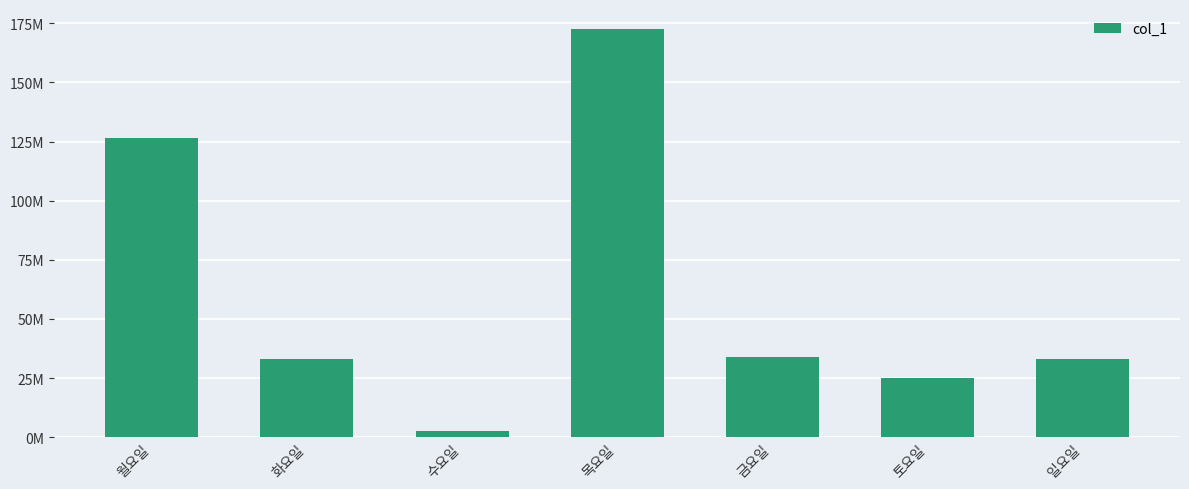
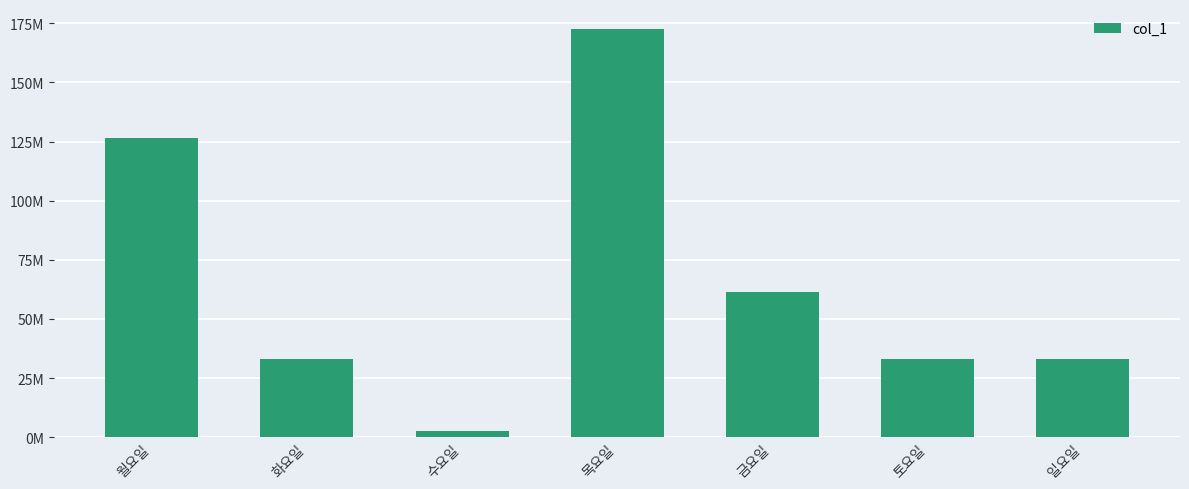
금요일: 34000000 -> 62000000
토요일: 25000000 -> 33000000
